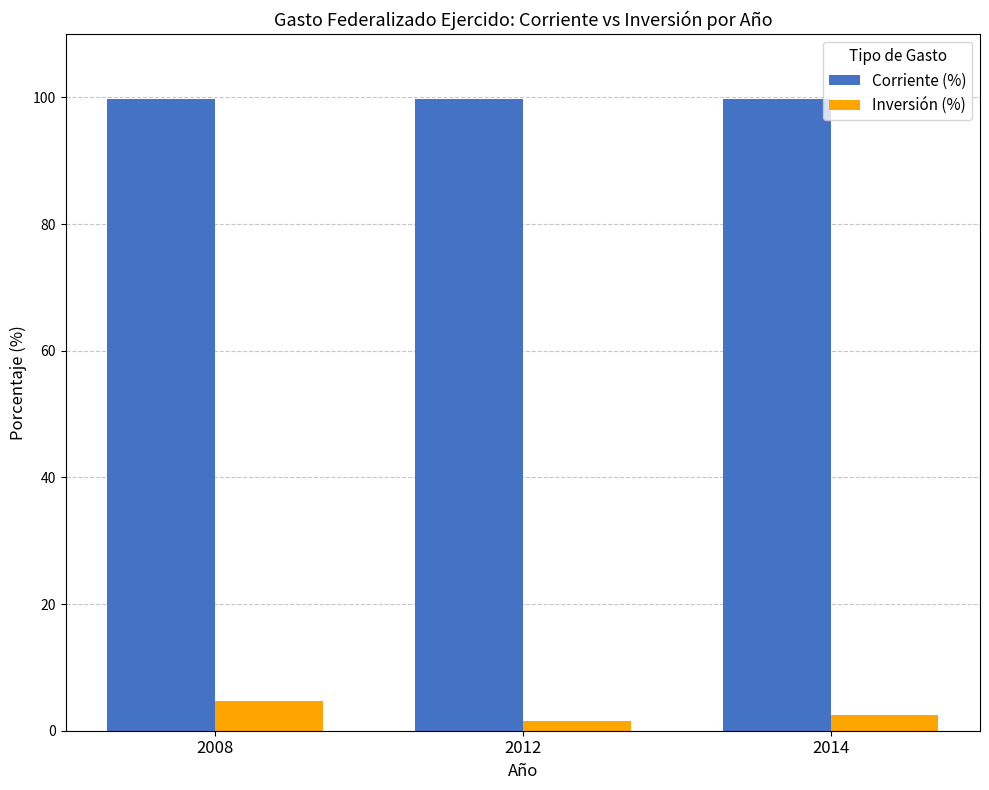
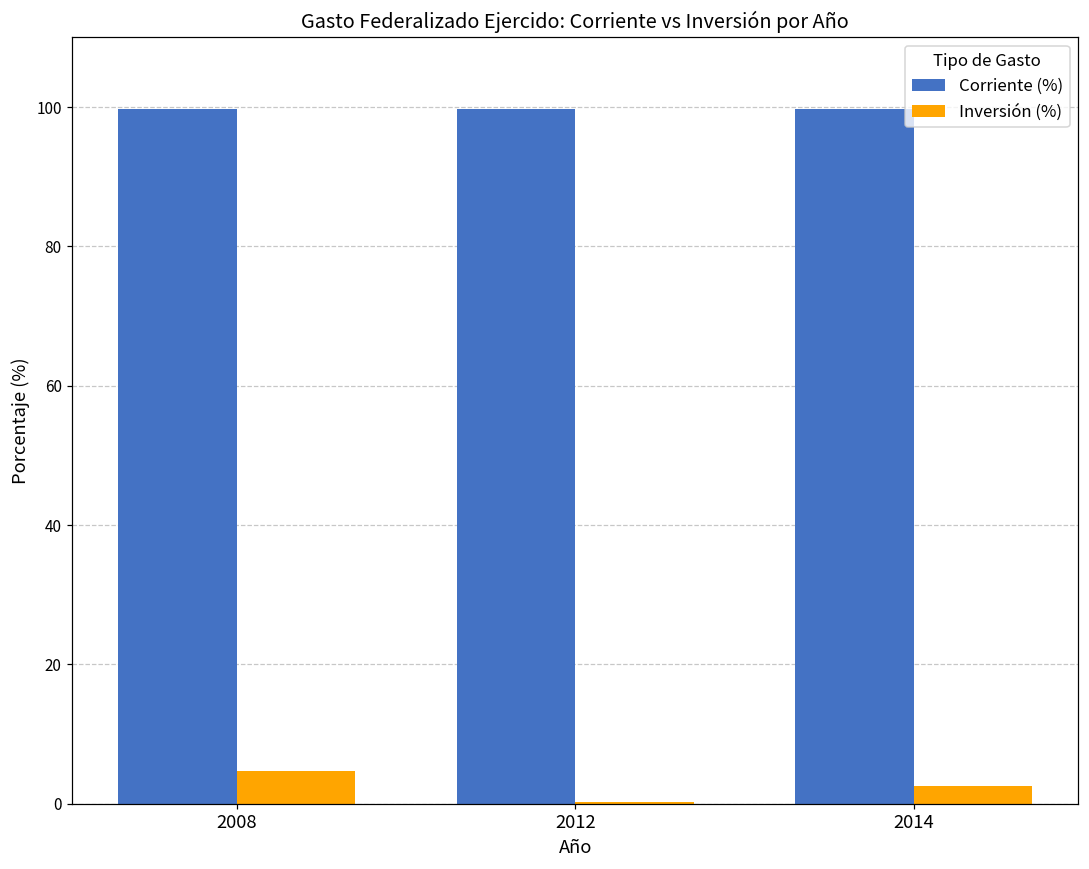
Inversión (%), 2012: 2 -> 0
